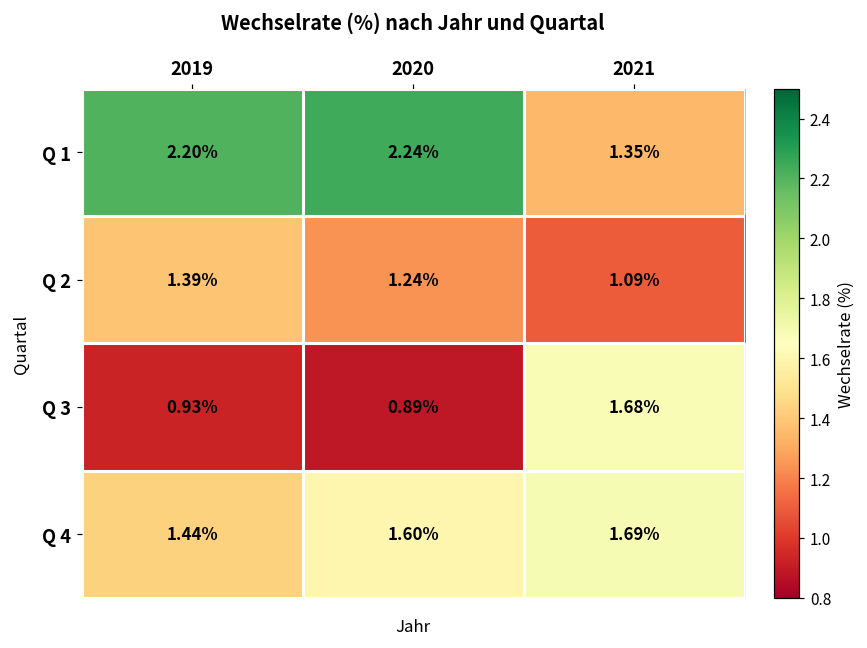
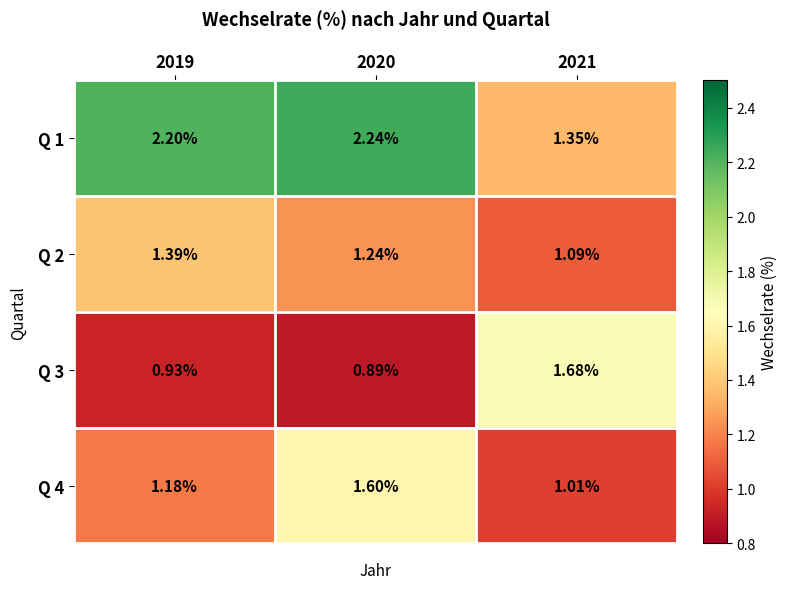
Q 4, 2019: 1.44% -> 1.18%
Q 4, 2021: 1.69% -> 1.01%
